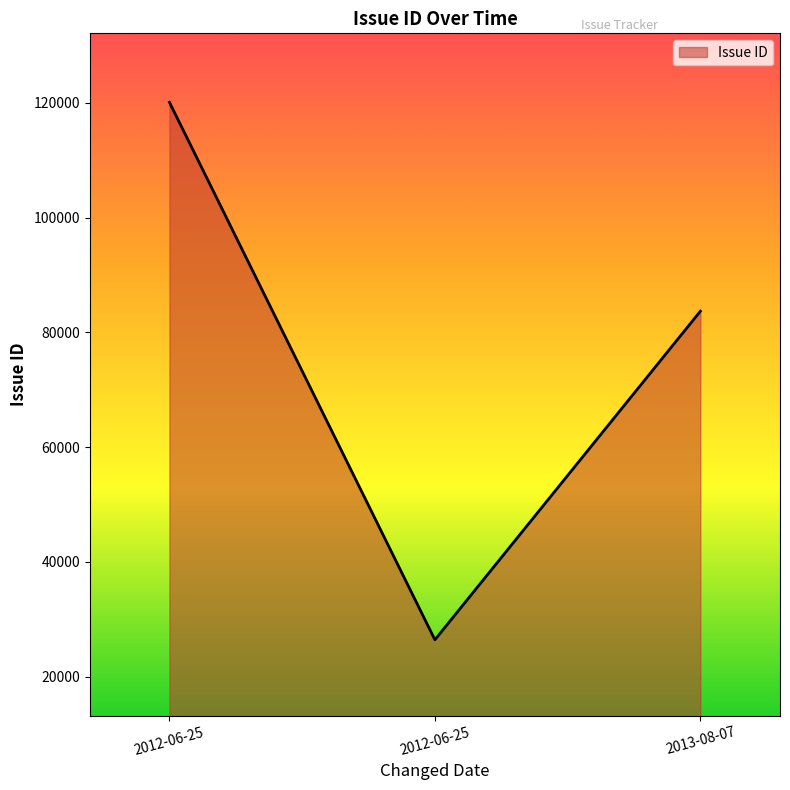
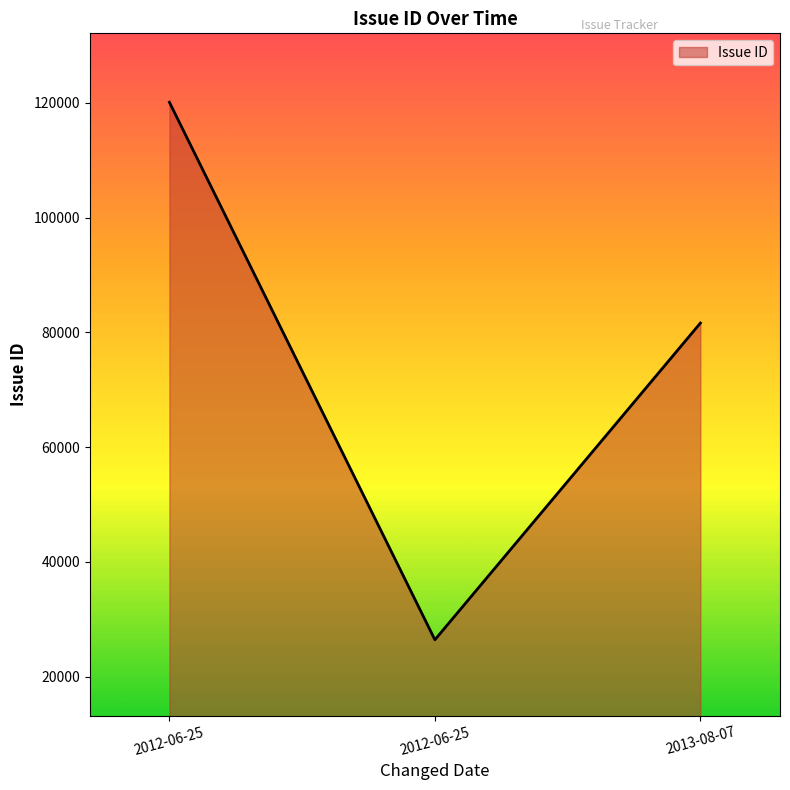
2013-08-07: 84000 -> 82000
